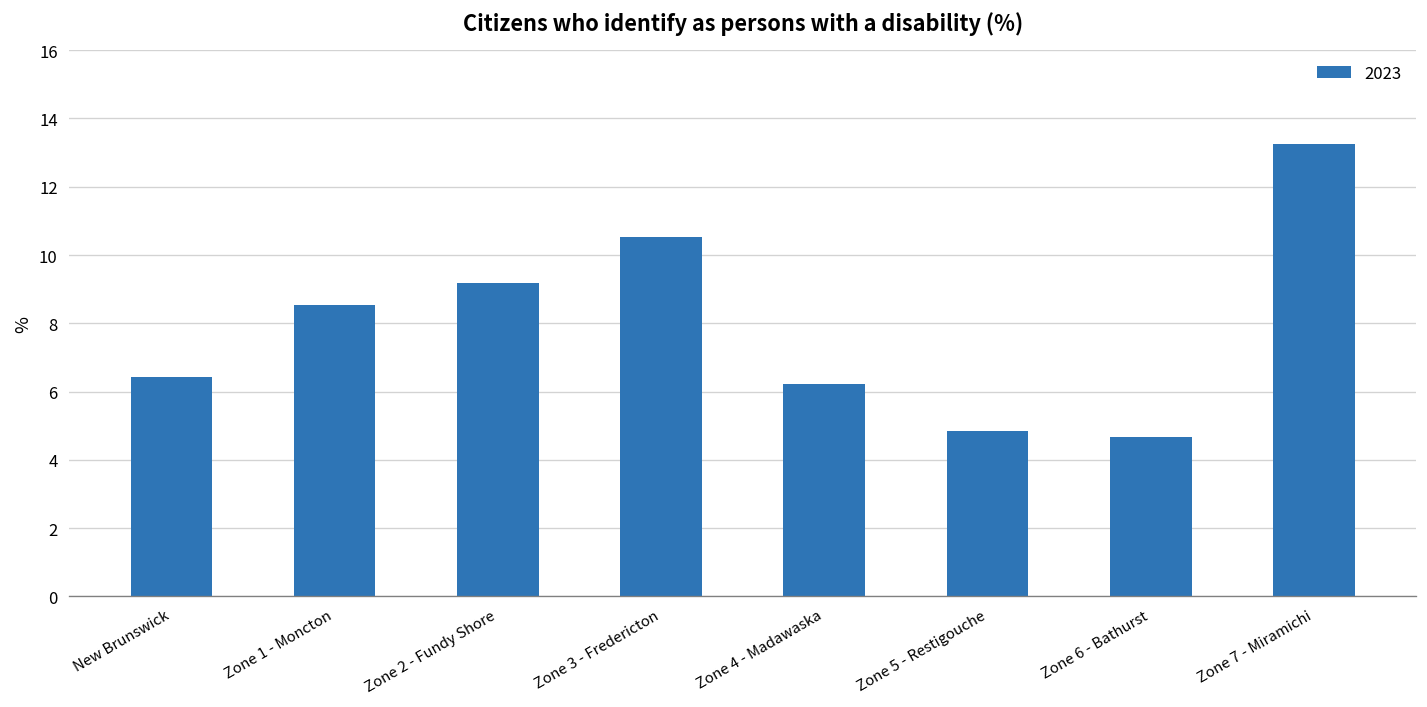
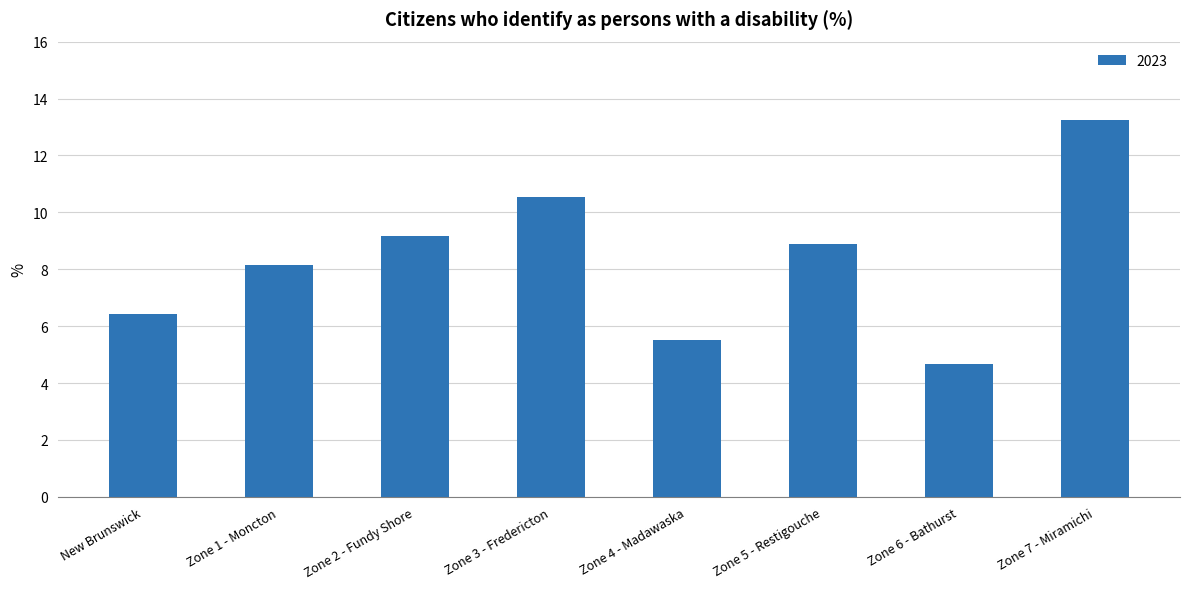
Zone 1 - Moncton: 8.5 -> 8.2
Zone 4 - Madawaska: 6.2 -> 5.5
Zone 5 - Restigouche: 4.8 -> 8.9
